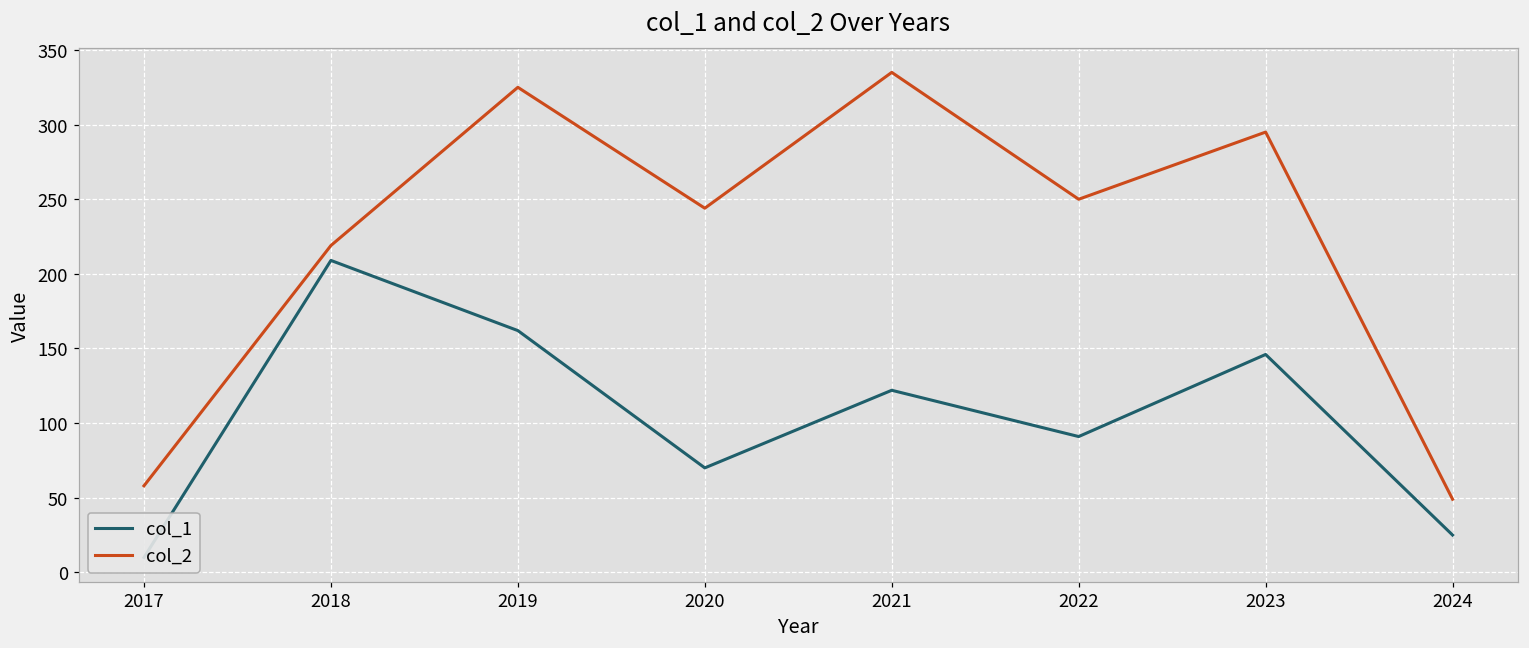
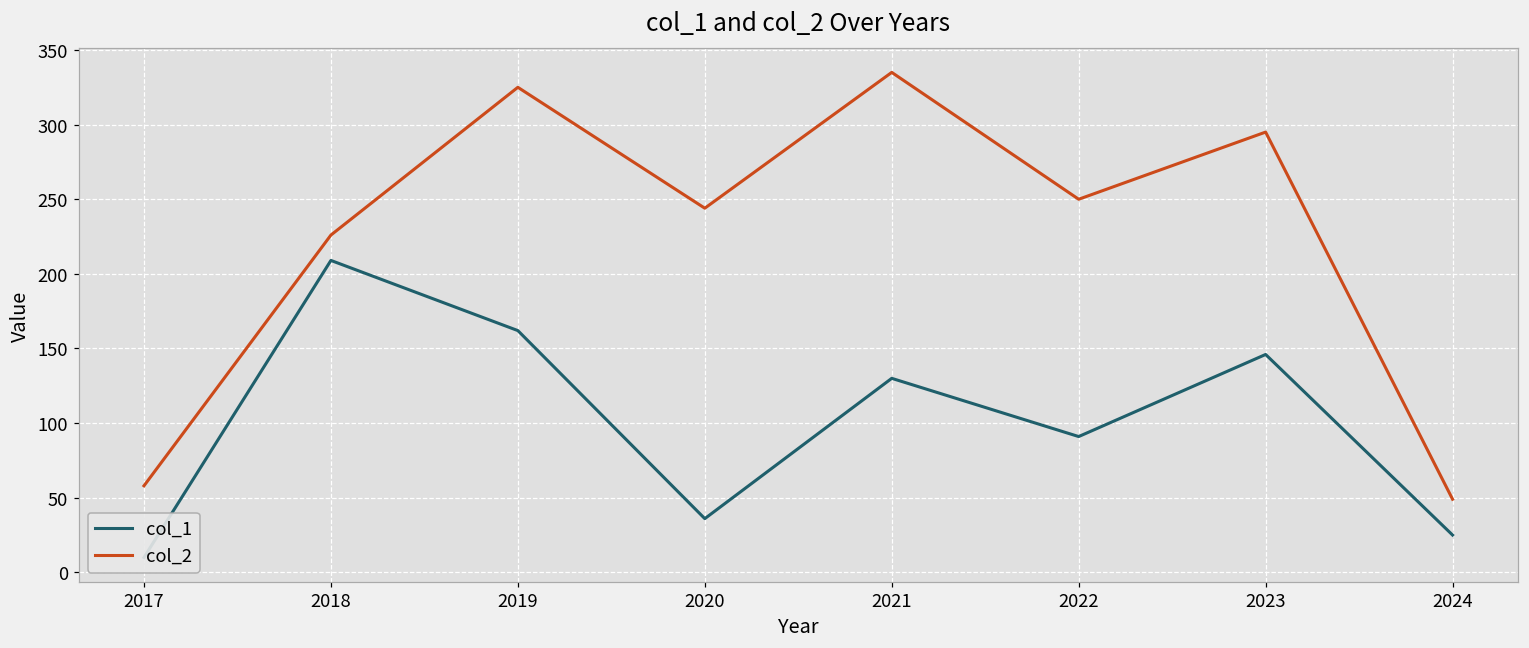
col_2, 2018: 219 -> 226
col_1, 2020: 70 -> 36
col_1, 2021: 122 -> 130
